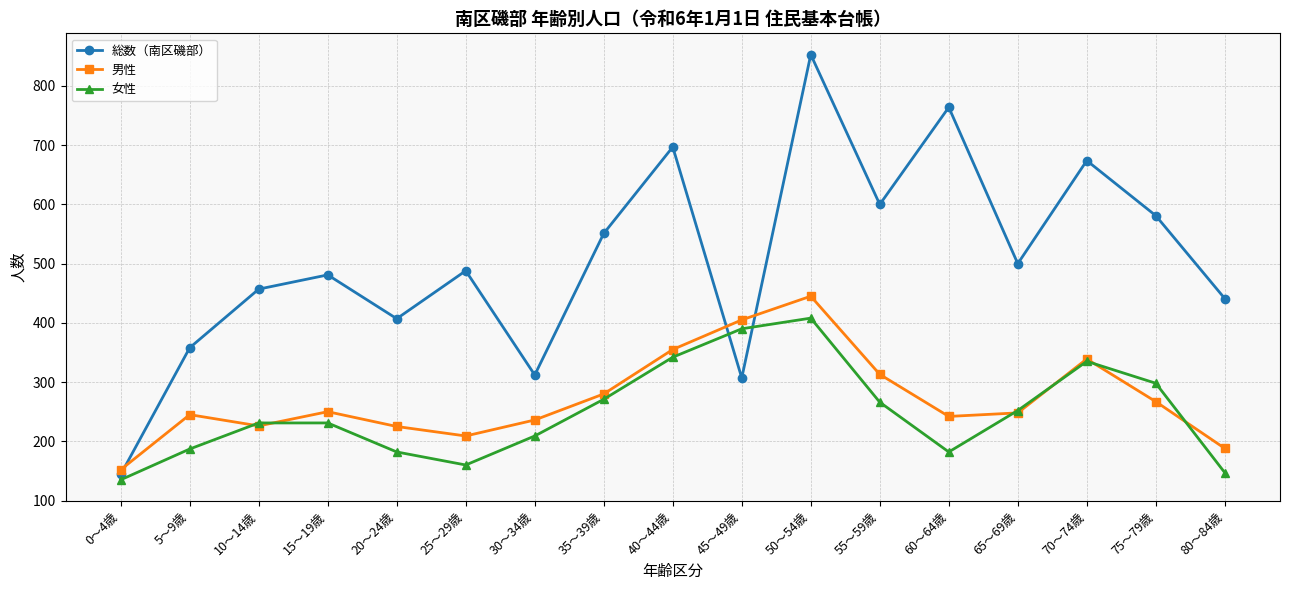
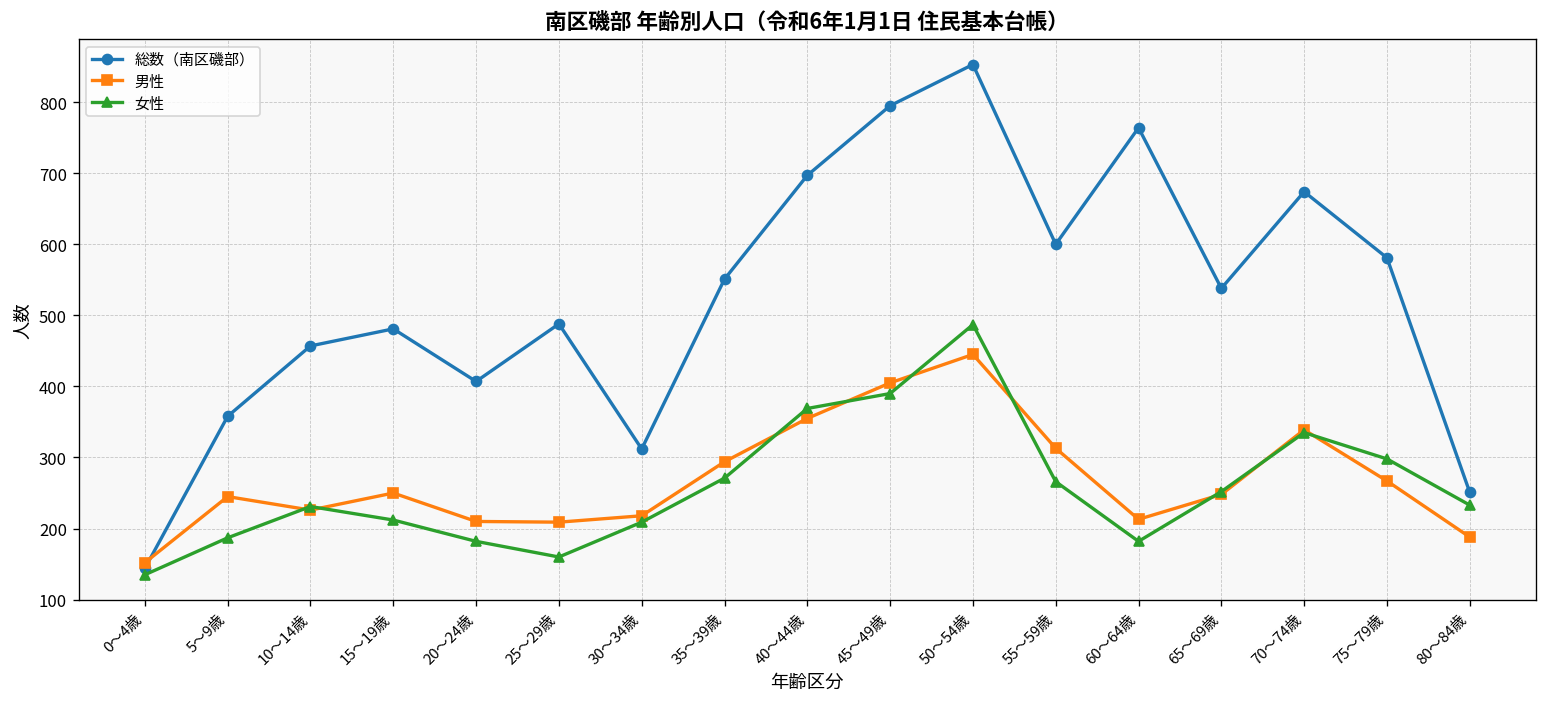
女性, 15～19歳: 230 -> 210
男性, 20～24歳: 230 -> 210
男性, 30～34歳: 240 -> 220
男性, 35～39歳: 280 -> 290
女性, 40～44歳: 340 -> 370
総数（南区磯部）, 45～49歳: 310 -> 800
女性, 50～54歳: 410 -> 490
男性, 60～64歳: 240 -> 210
総数（南区磯部）, 65～69歳: 500 -> 540
総数（南区磯部）, 80～84歳: 440 -> 250
女性, 80～84歳: 150 -> 230
